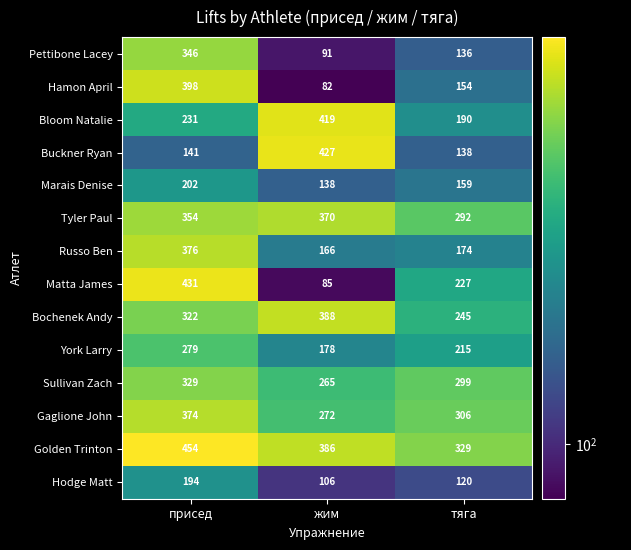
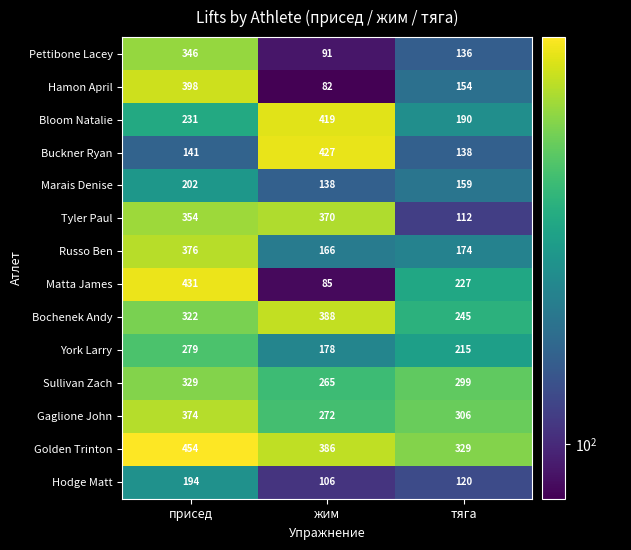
Tyler Paul, тяга: 292 -> 112
